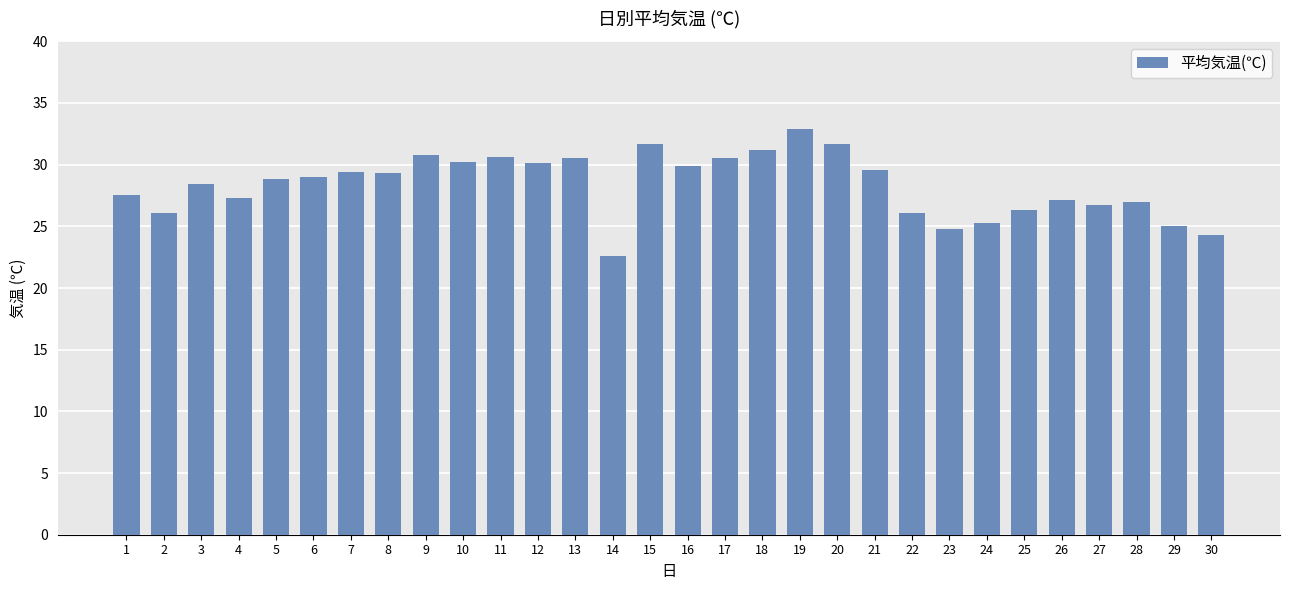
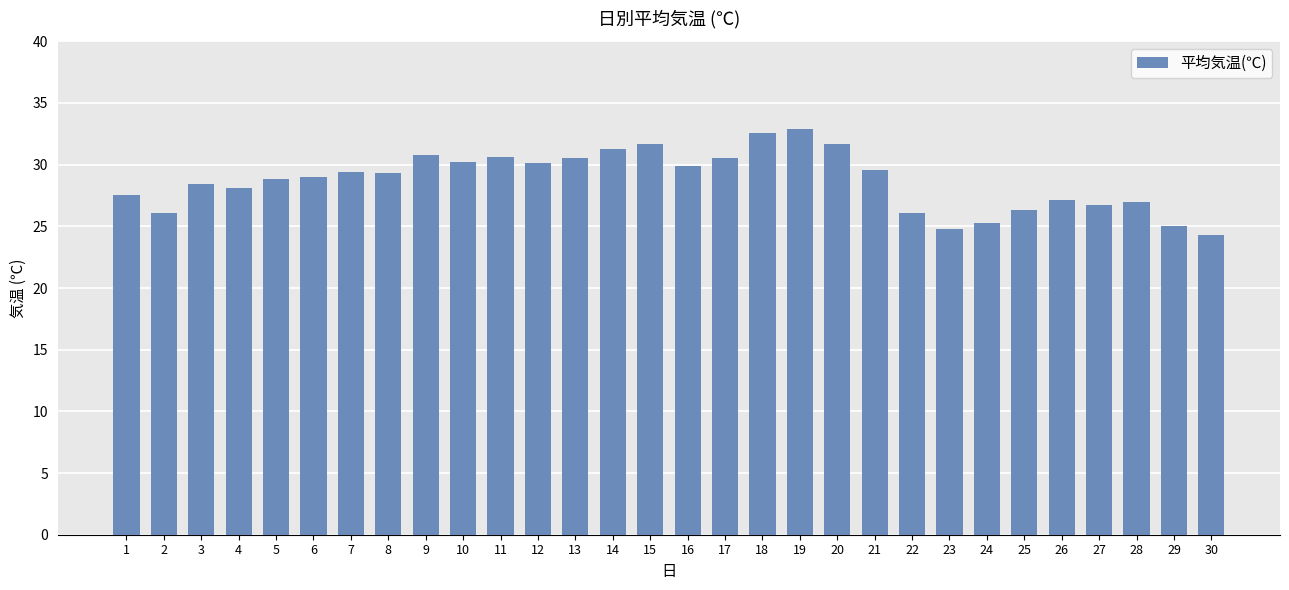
4: 27.3 -> 28.1
14: 22.6 -> 31.3
18: 31.2 -> 32.6
